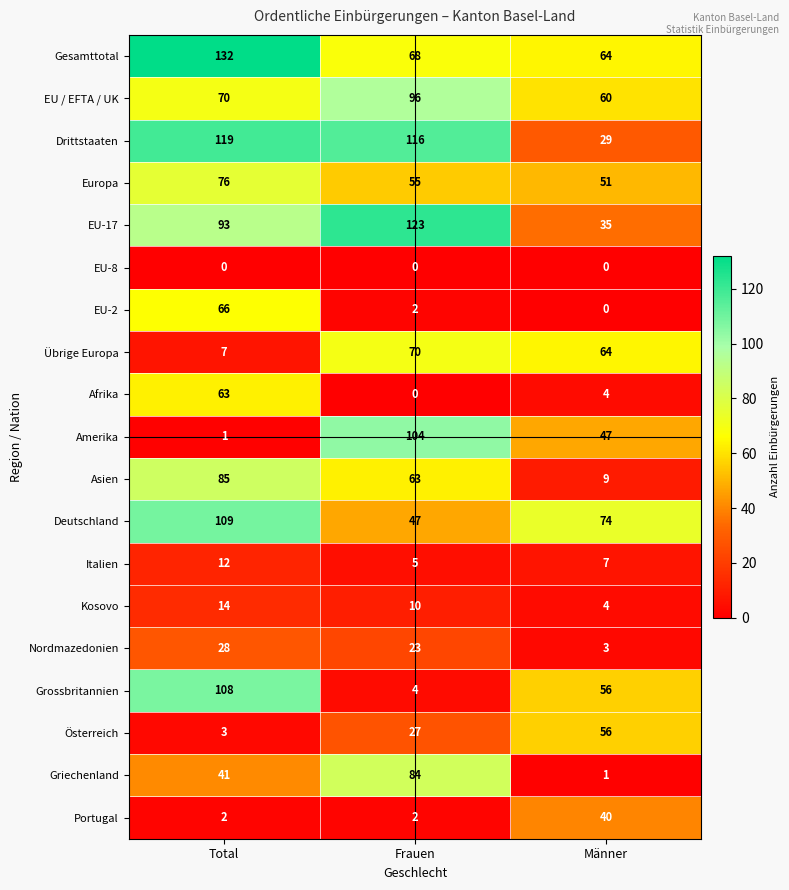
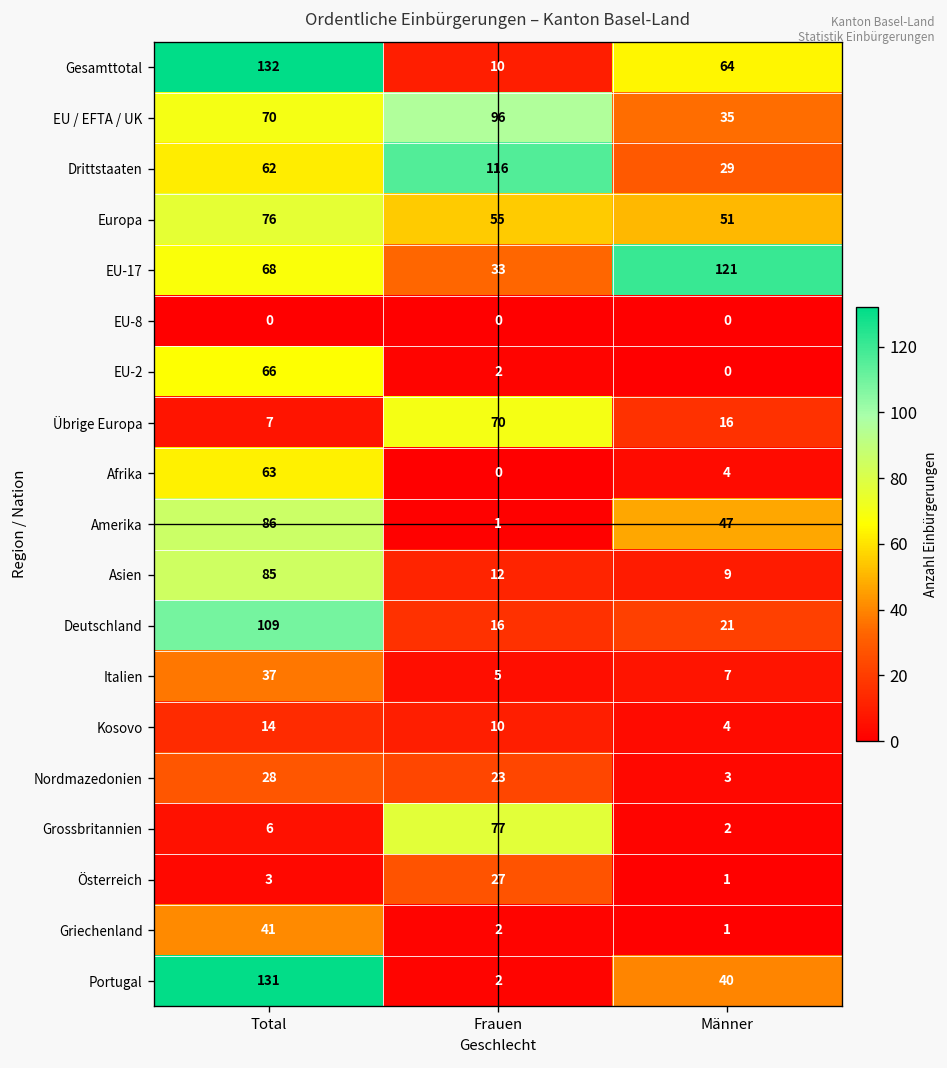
Gesamttotal, Frauen: 68 -> 10
EU / EFTA / UK, Männer: 60 -> 35
Drittstaaten, Total: 119 -> 62
EU-17, Total: 93 -> 68
EU-17, Frauen: 123 -> 33
EU-17, Männer: 35 -> 121
Übrige Europa, Männer: 64 -> 16
Amerika, Total: 1 -> 86
Amerika, Frauen: 104 -> 1
Asien, Frauen: 63 -> 12
Deutschland, Frauen: 47 -> 16
Deutschland, Männer: 74 -> 21
Italien, Total: 12 -> 37
Grossbritannien, Total: 108 -> 6
Grossbritannien, Frauen: 4 -> 77
Grossbritannien, Männer: 56 -> 2
Österreich, Männer: 56 -> 1
Griechenland, Frauen: 84 -> 2
Portugal, Total: 2 -> 131
